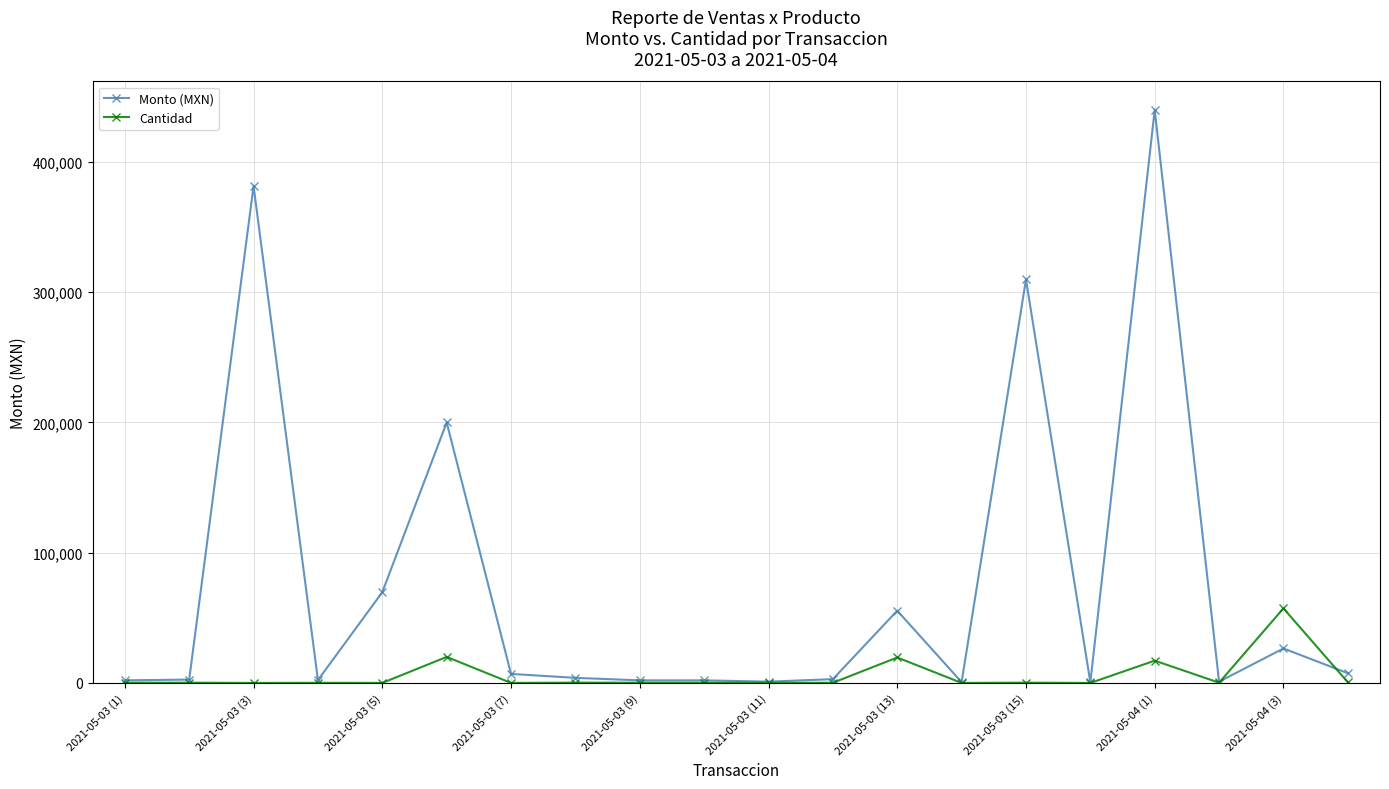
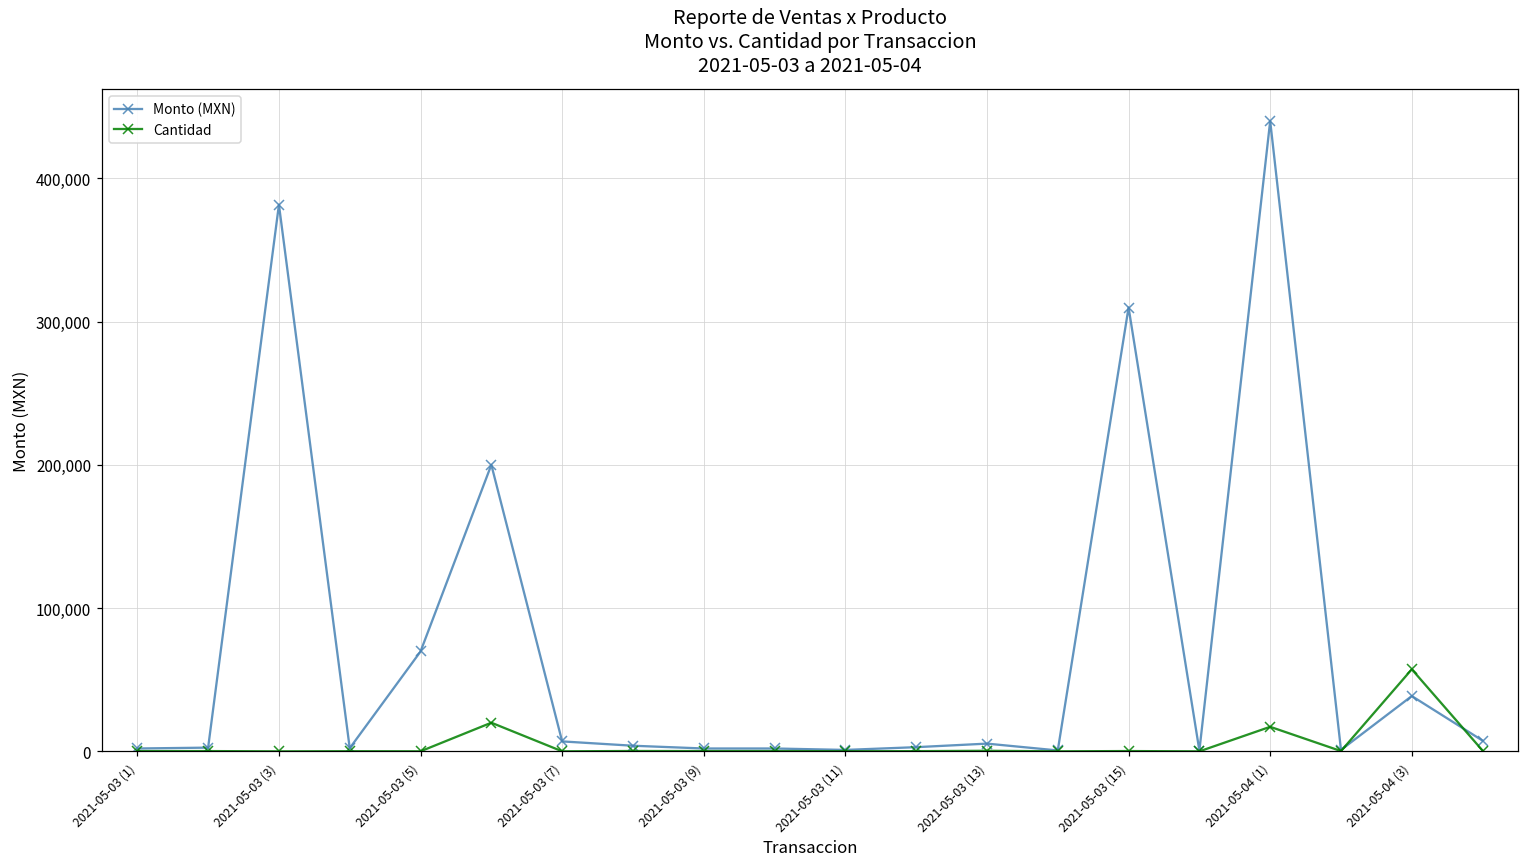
Monto (MXN), 2021-05-03 (13): 55,000 -> 5,000
Cantidad, 2021-05-03 (13): 20,000 -> 0
Monto (MXN), 2021-05-04 (3): 26,000 -> 39,000
